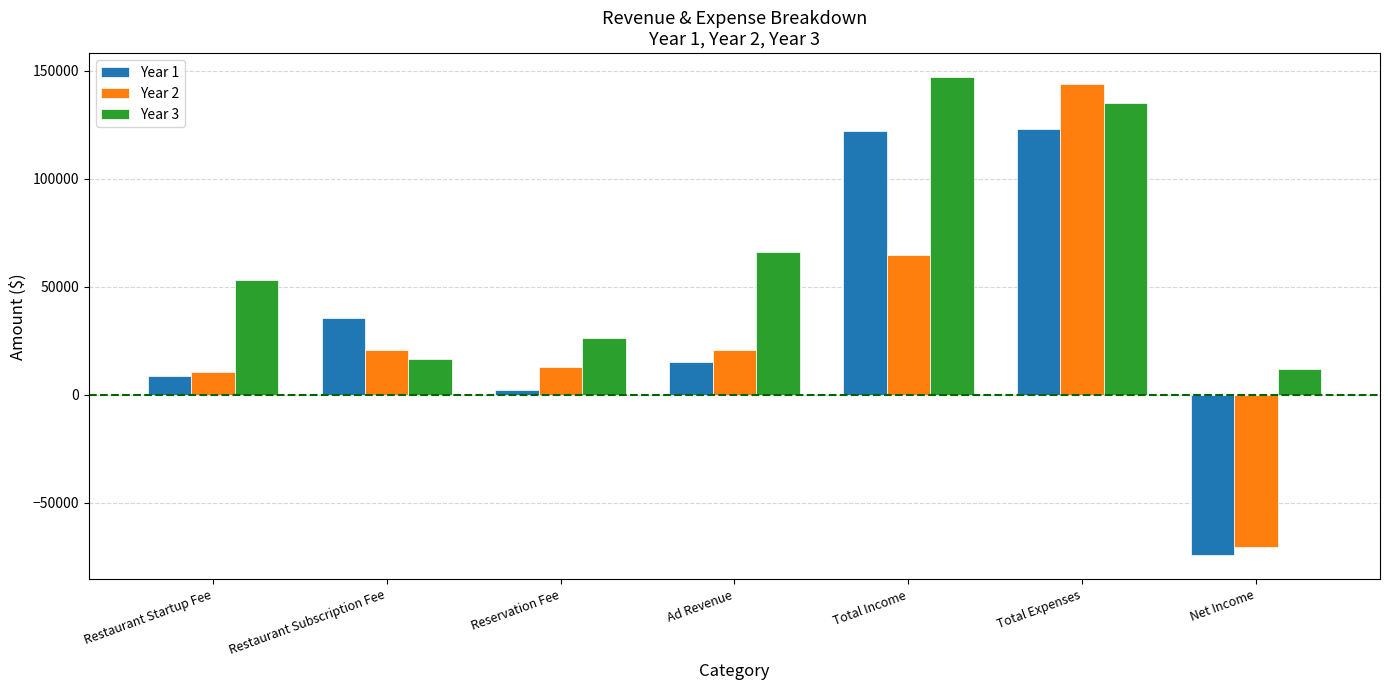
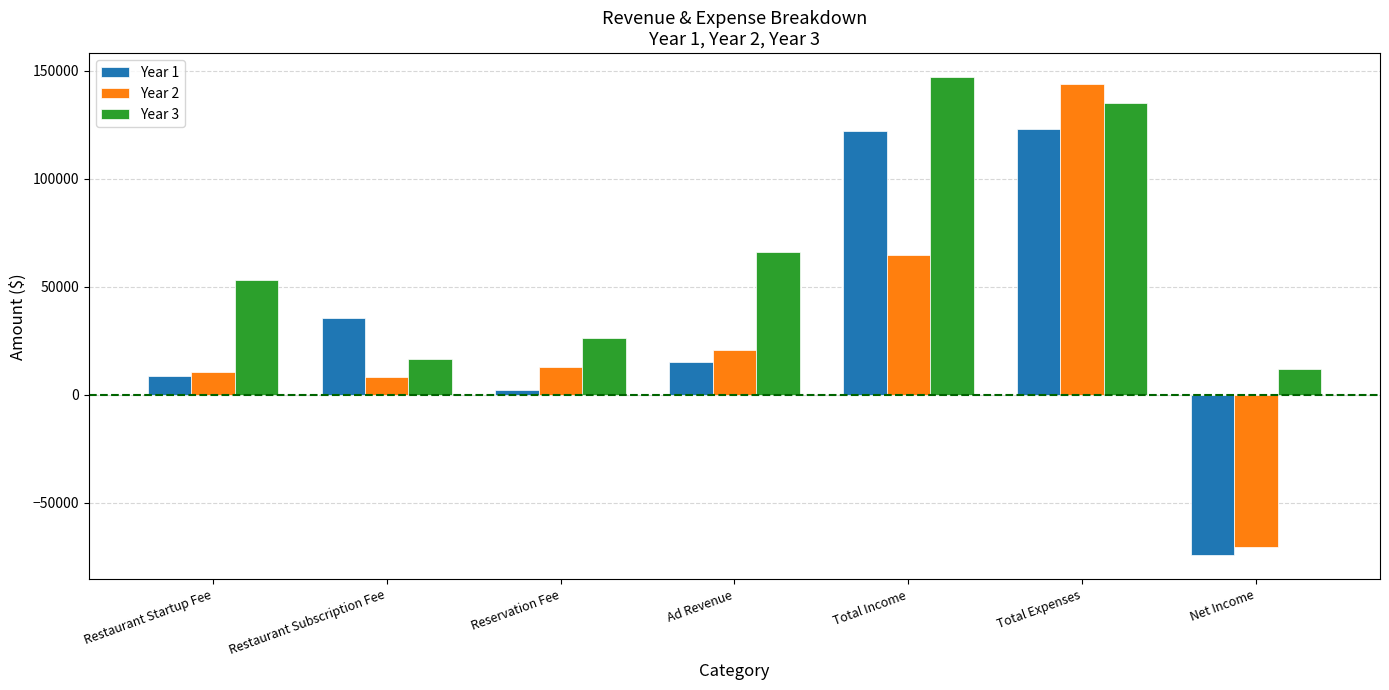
Year 2, Restaurant Subscription Fee: 21000 -> 8000
